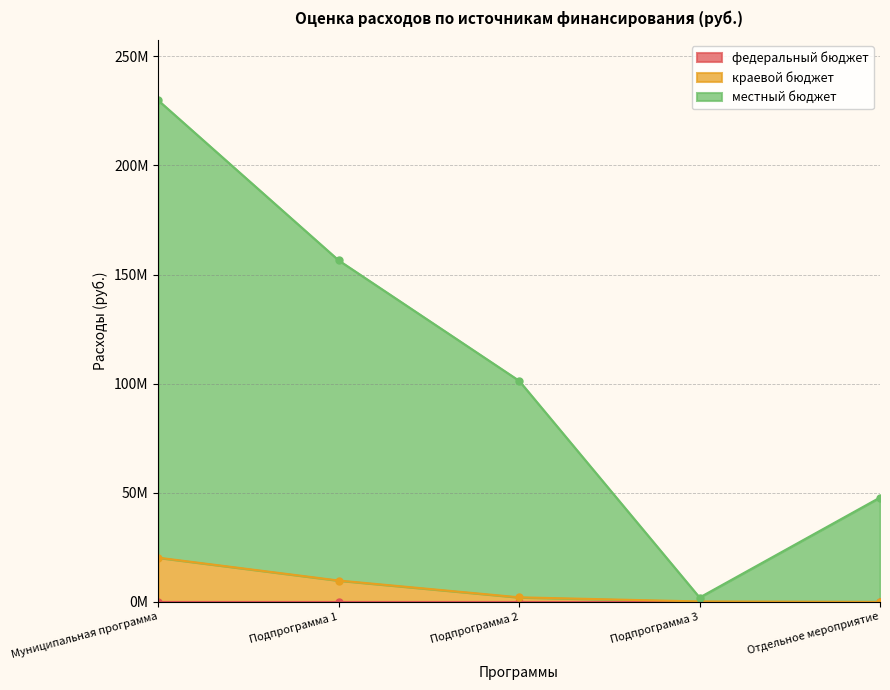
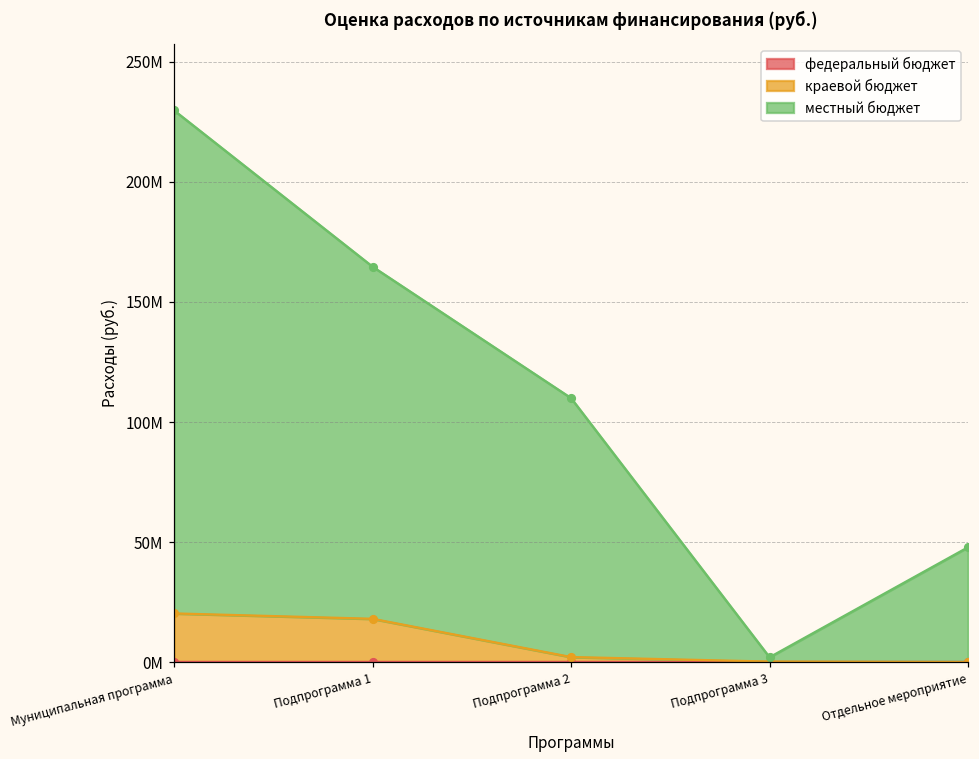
краевой бюджет, Подпрограмма 1: 10000000 -> 18000000
местный бюджет, Подпрограмма 2: 99000000 -> 108000000
